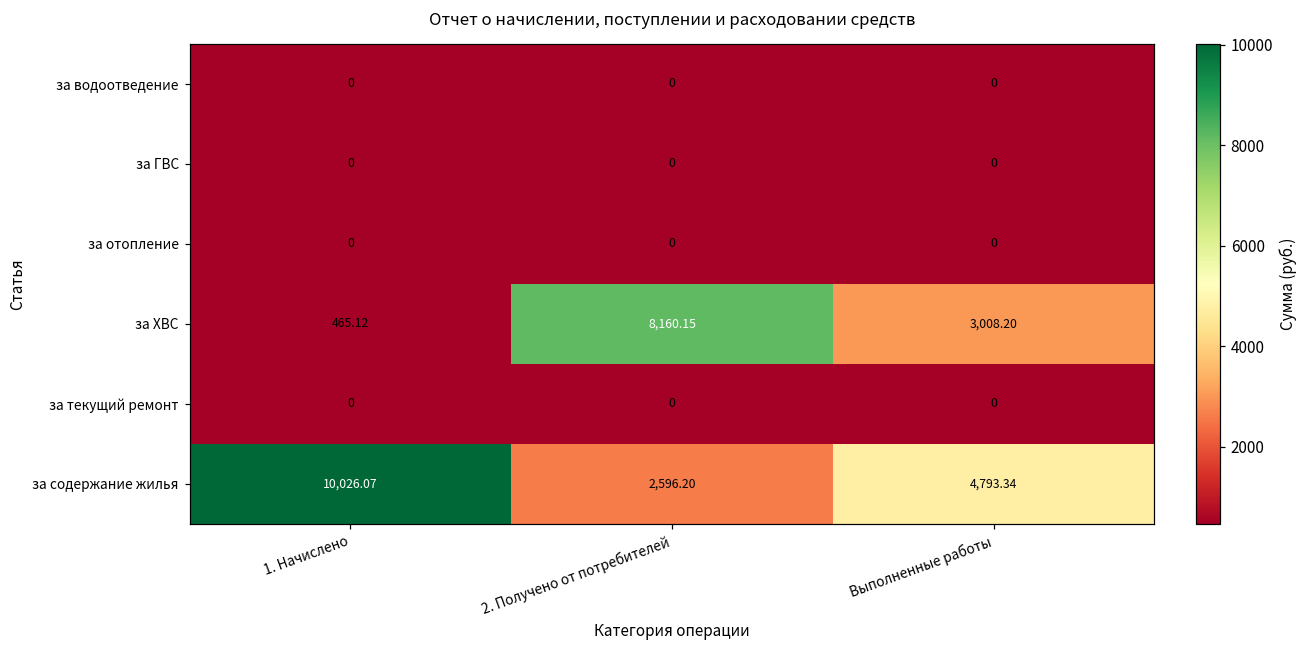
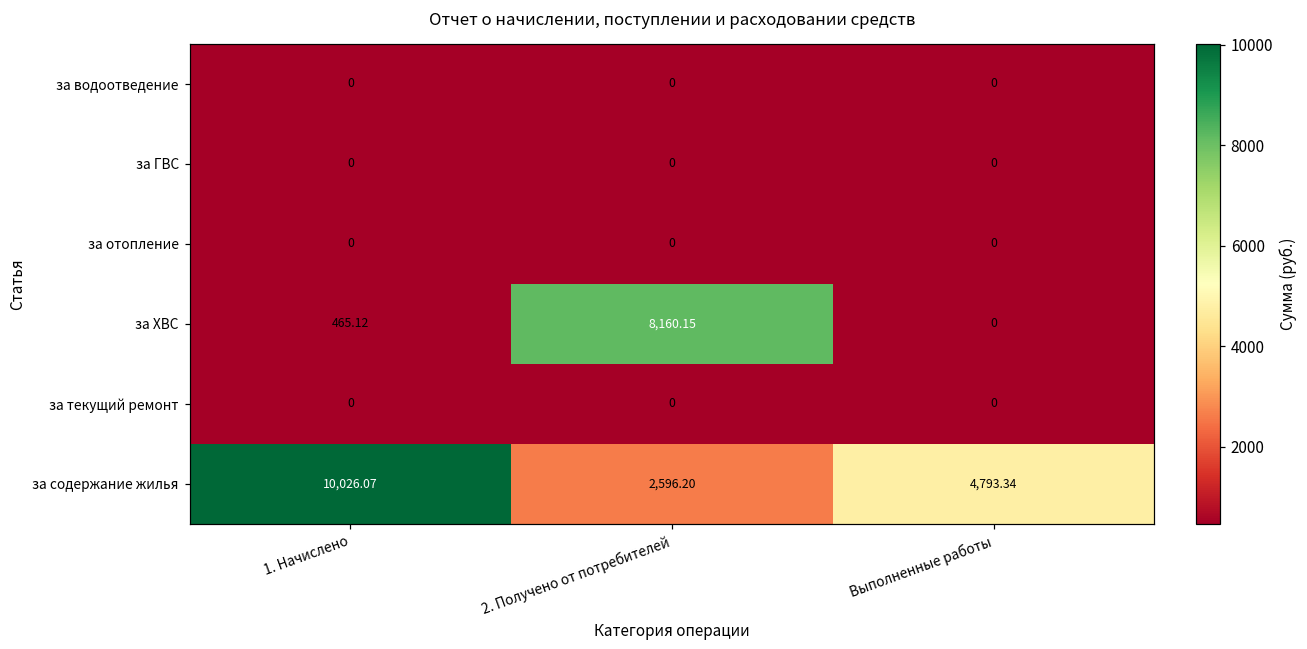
за ХВС, Выполненные работы: 3,008.20 -> 0
